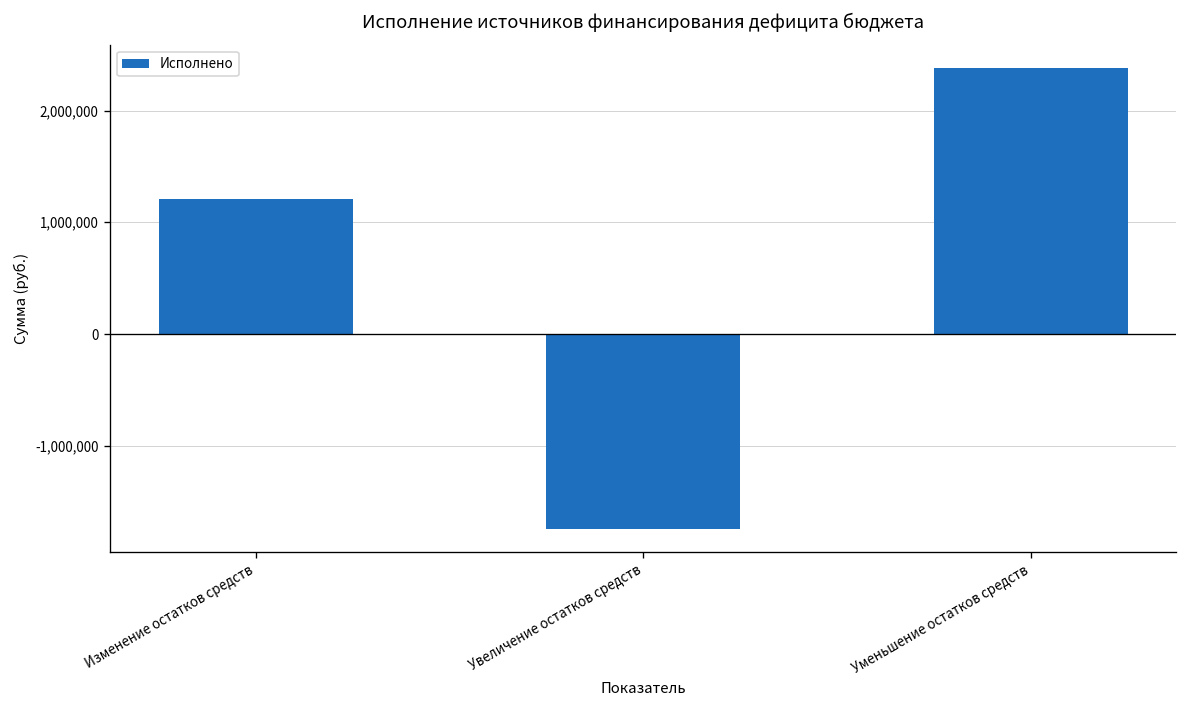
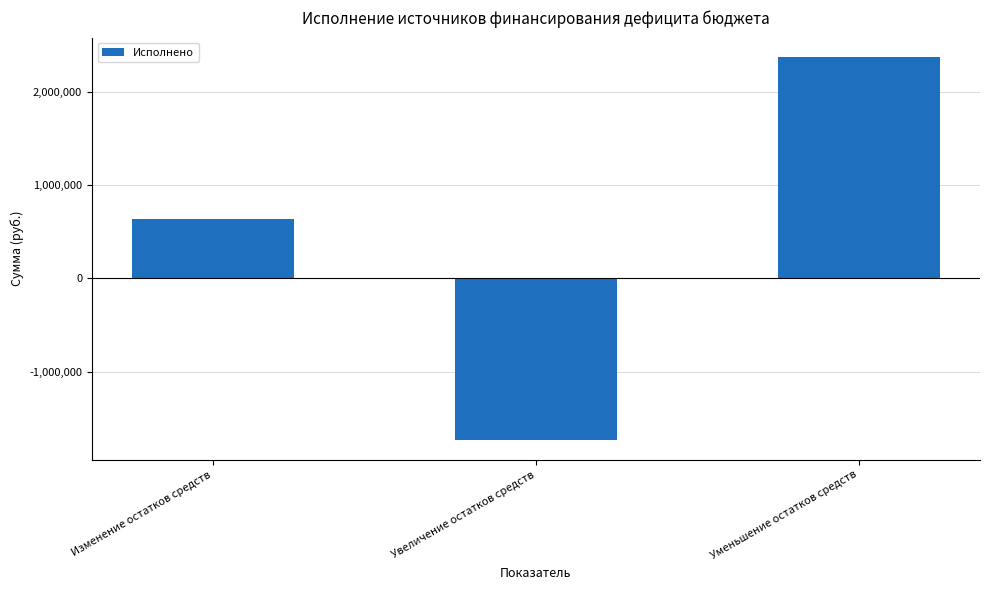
Изменение остатков средств: 1,200,000 -> 600,000
